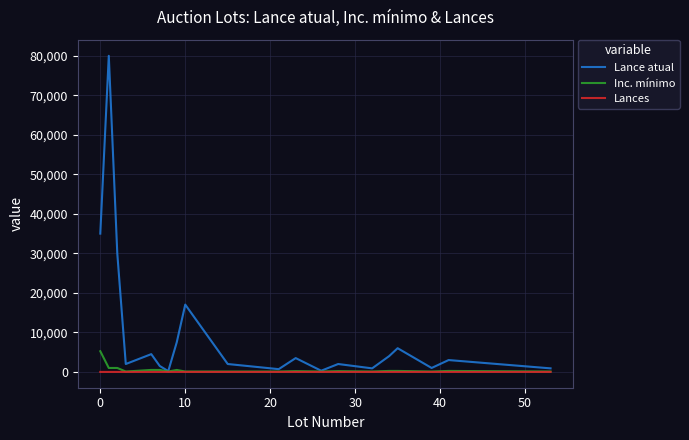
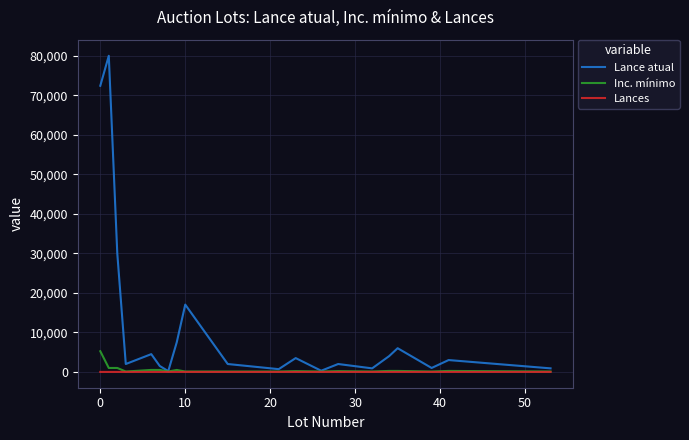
Lance atual, 0: 35,000 -> 72,000
